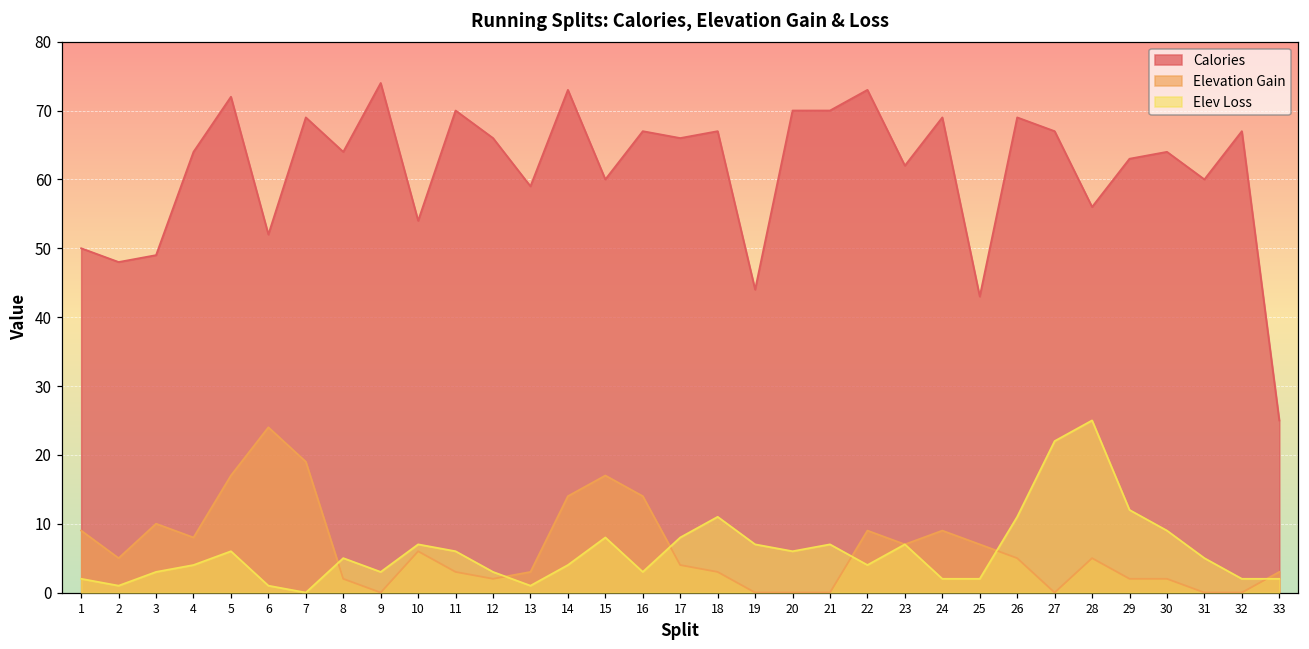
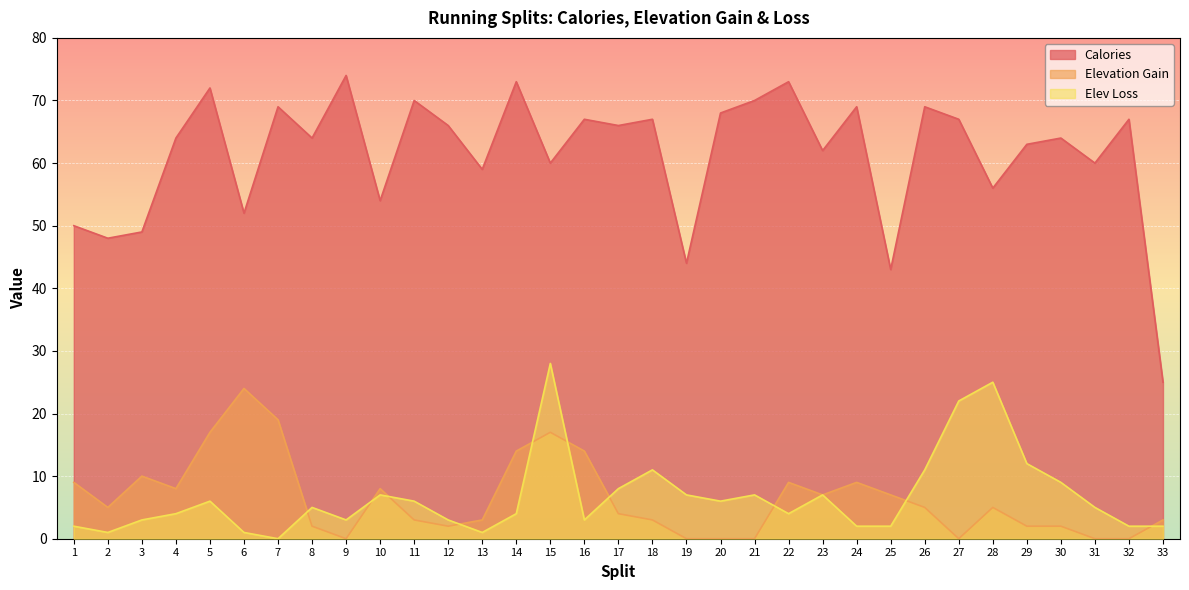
Elevation Gain, 10: 6 -> 8
Elev Loss, 15: 8 -> 28
Calories, 20: 70 -> 68
